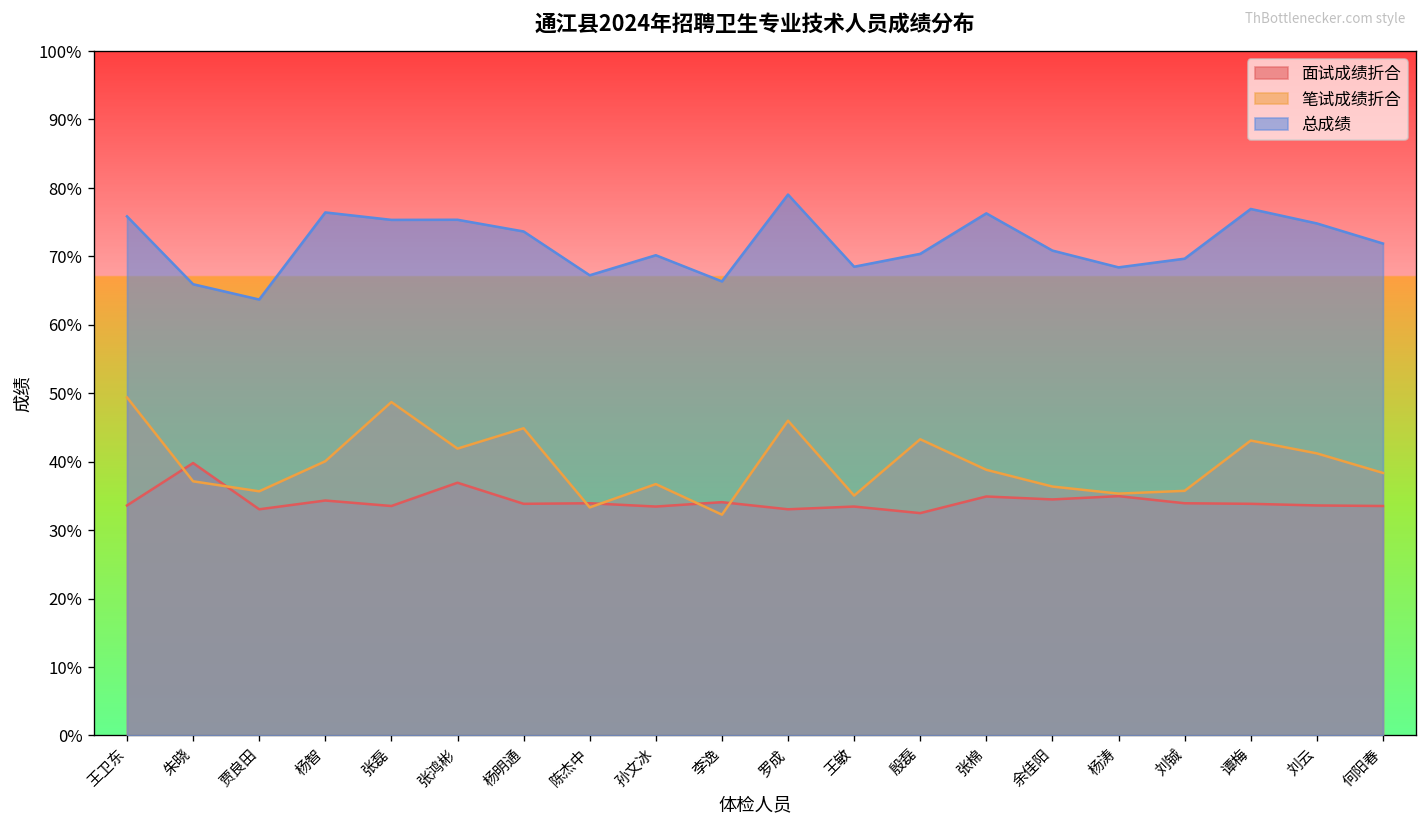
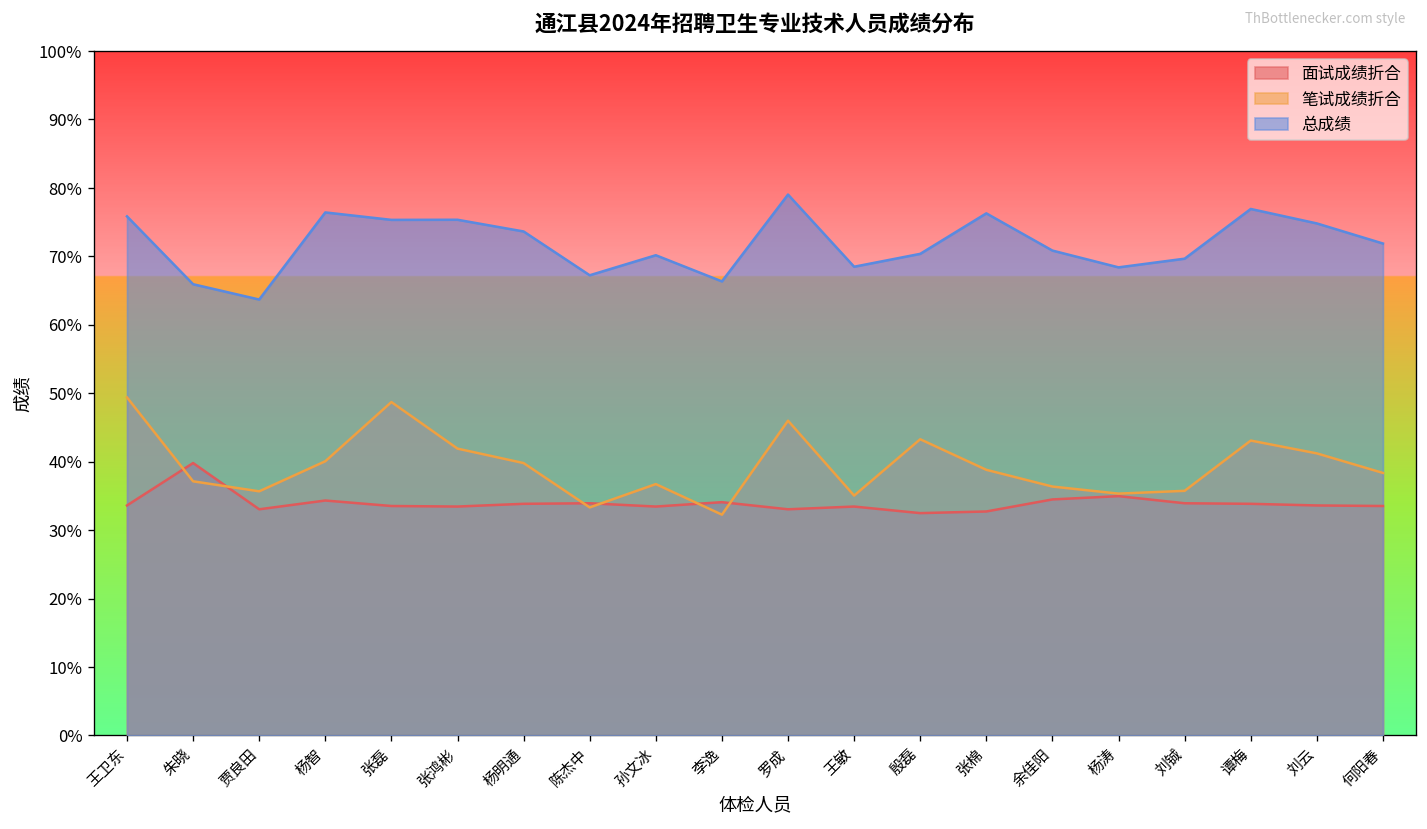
面试成绩折合, 张鸿彬: 37% -> 33%
笔试成绩折合, 杨明通: 45% -> 40%
面试成绩折合, 张棉: 35% -> 33%
